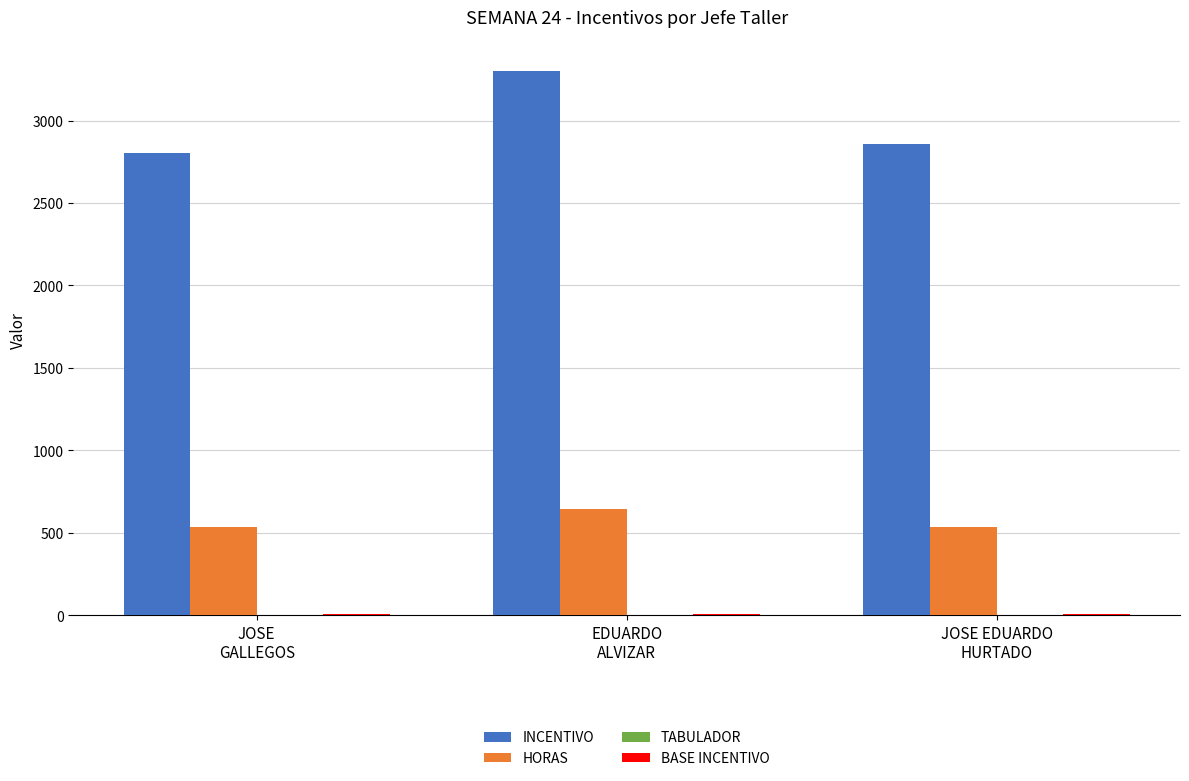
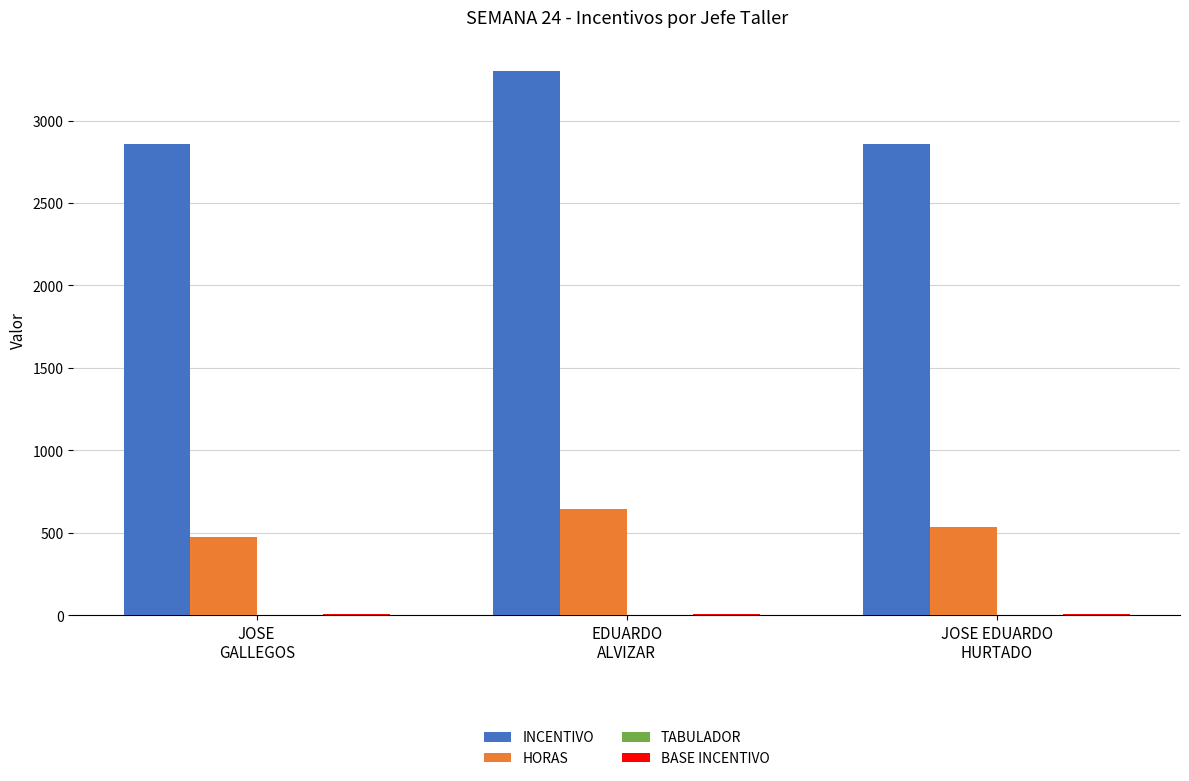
INCENTIVO, JOSE GALLEGOS: 2800 -> 2860
HORAS, JOSE GALLEGOS: 530 -> 480
